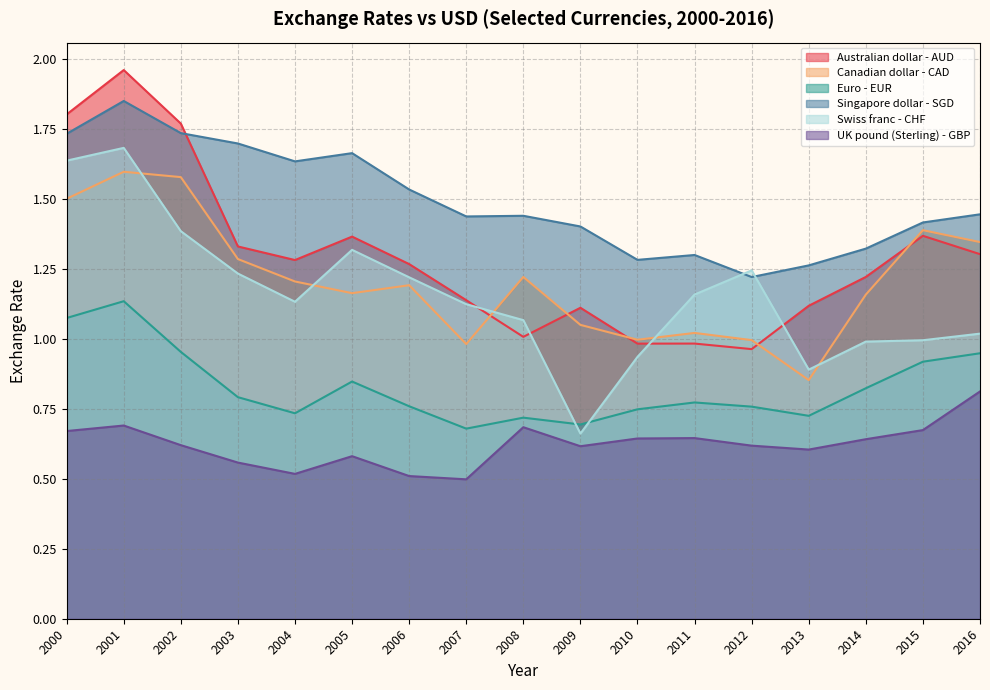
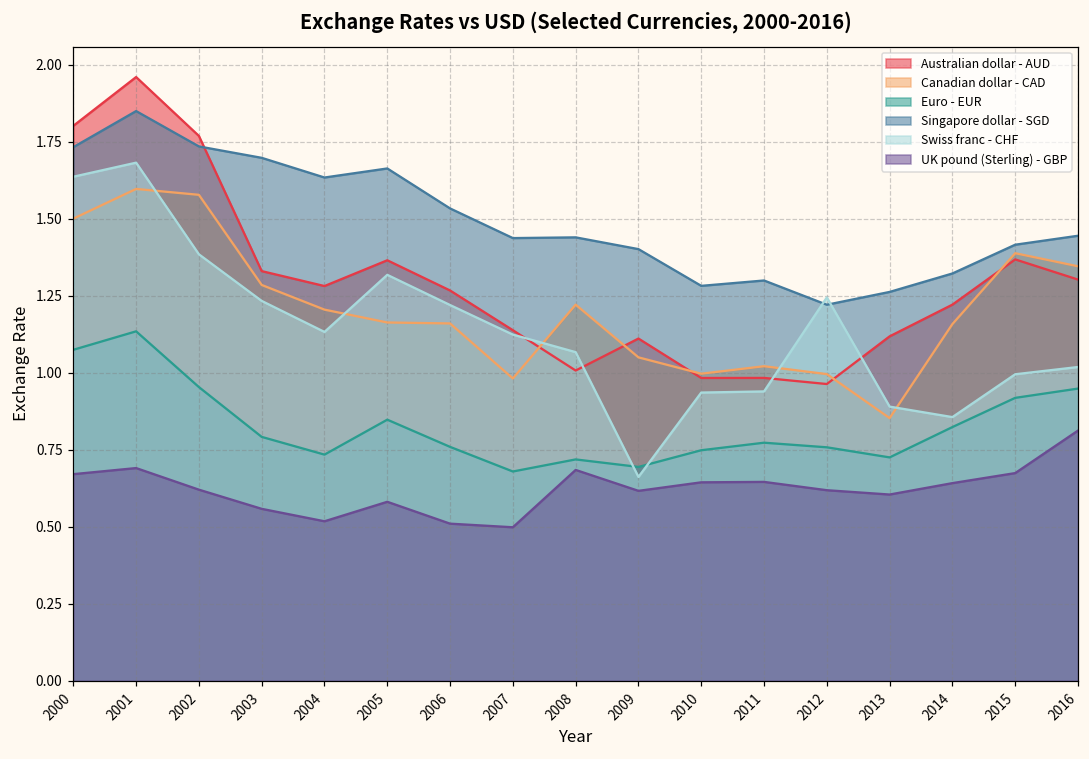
Canadian dollar - CAD, 2006: 1.19 -> 1.16
Swiss franc - CHF, 2011: 1.16 -> 0.94
Swiss franc - CHF, 2014: 0.99 -> 0.86
